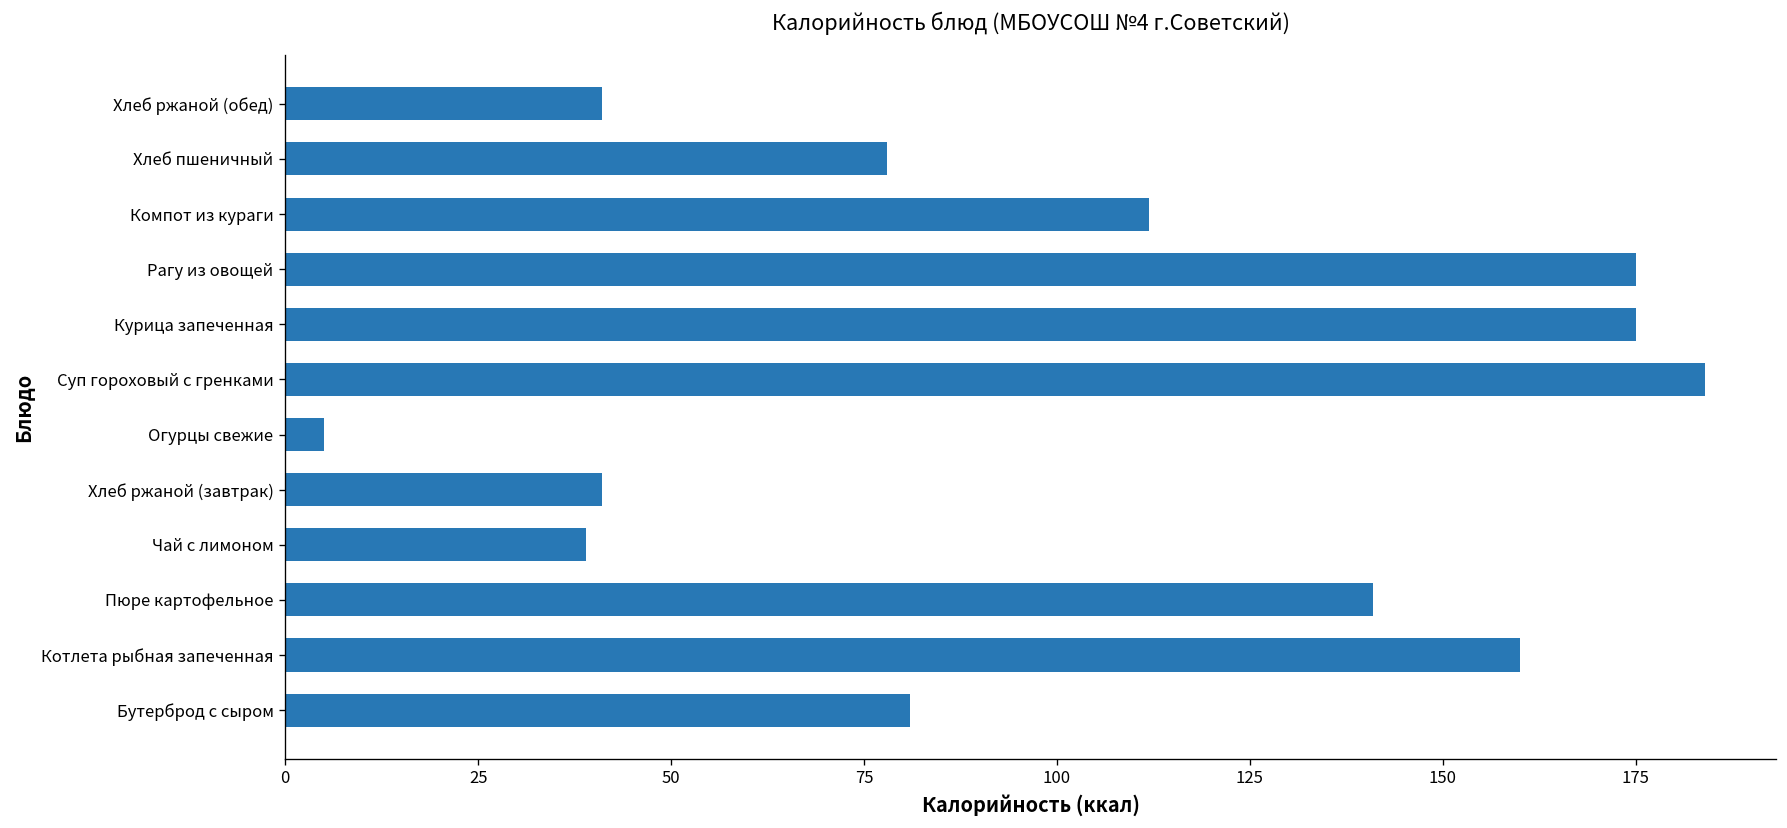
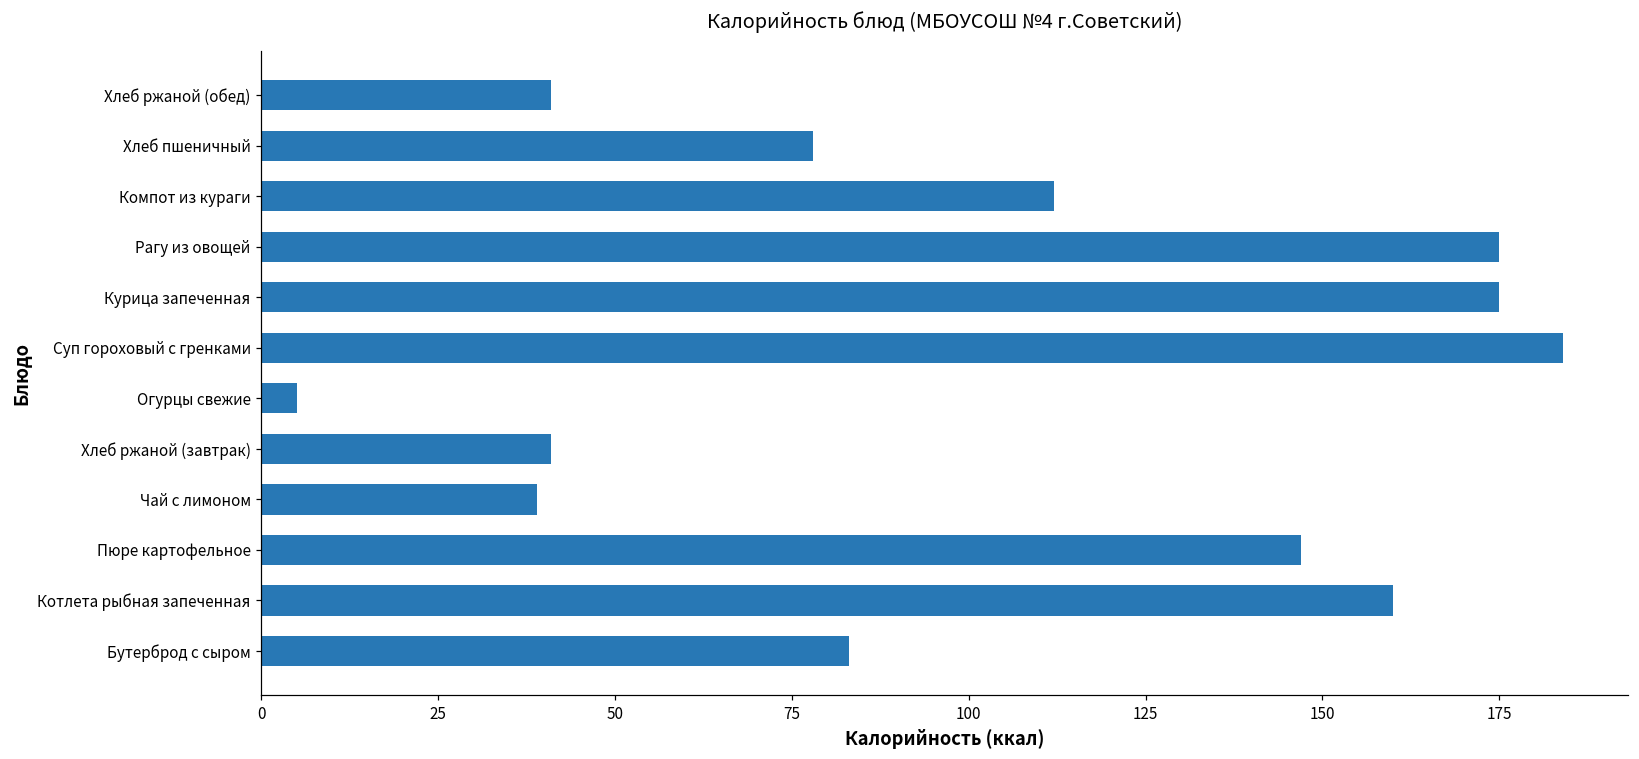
Пюре картофельное: 141 -> 147
Бутерброд с сыром: 81 -> 83
